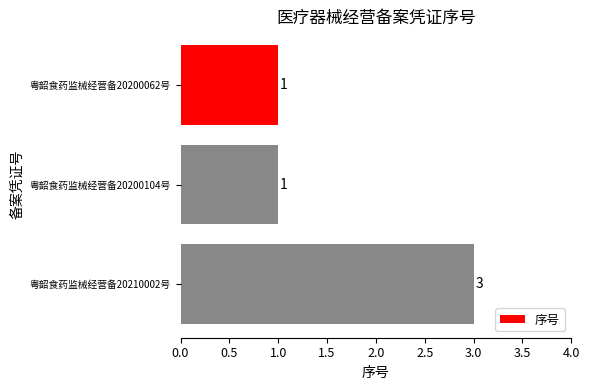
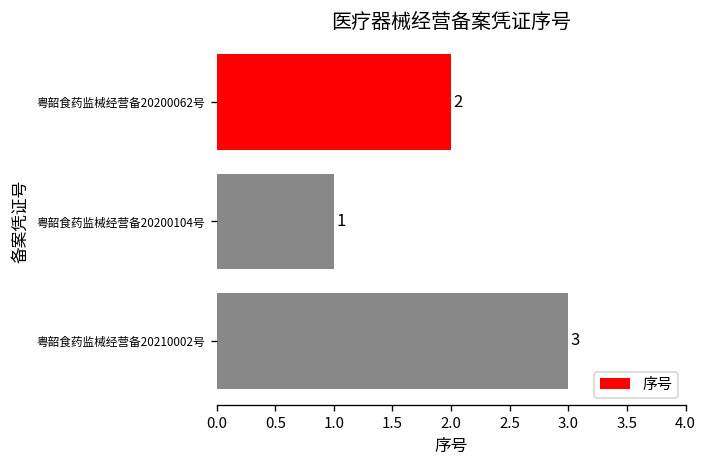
粤韶食药监械经营备20200062号: 1 -> 2
